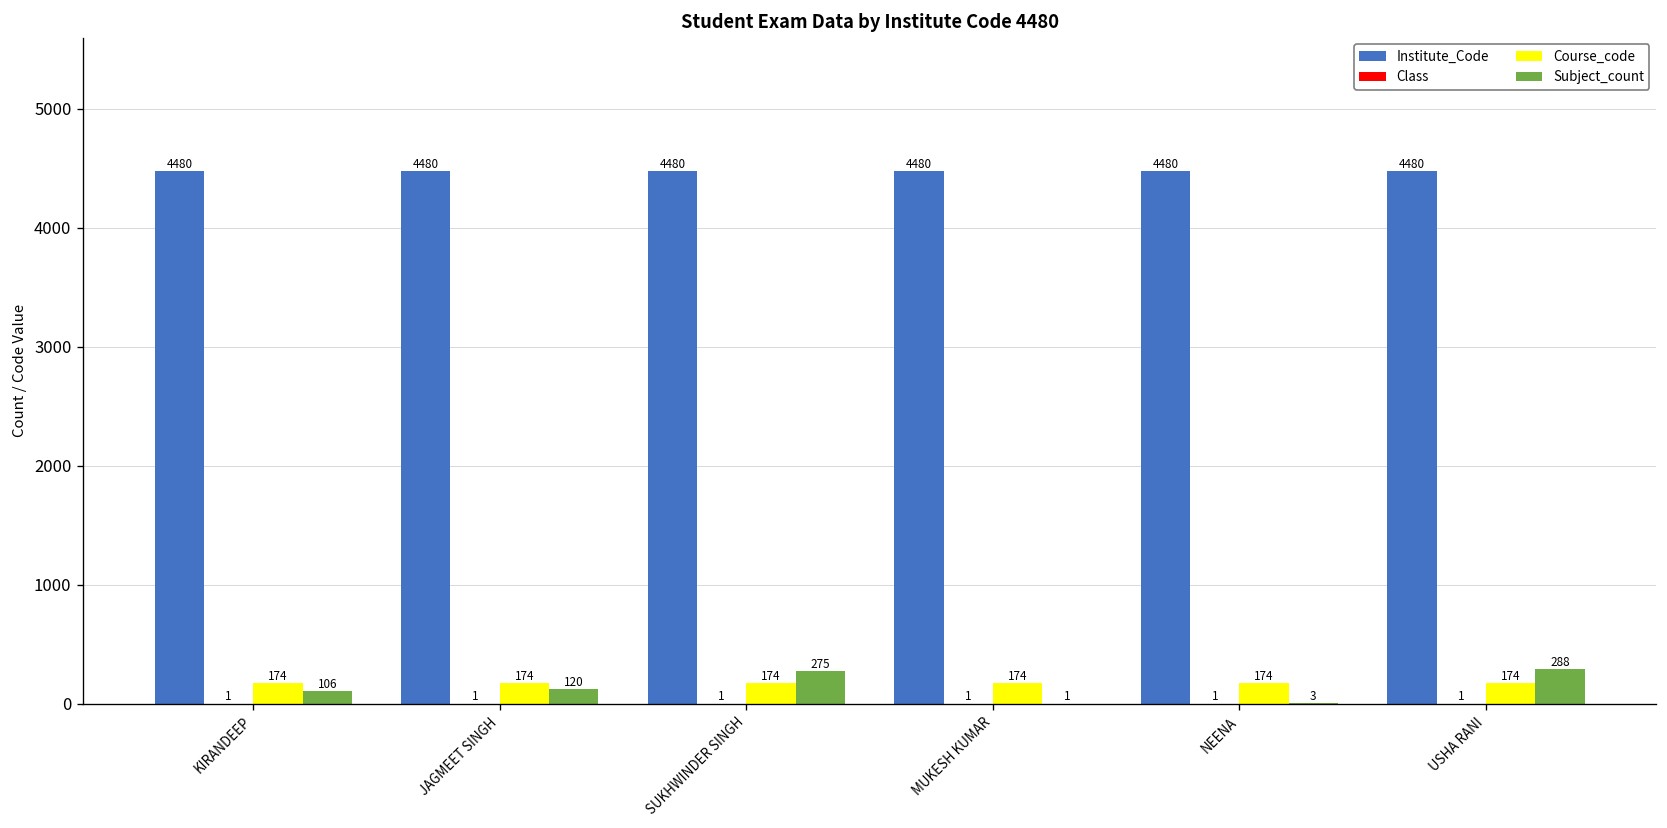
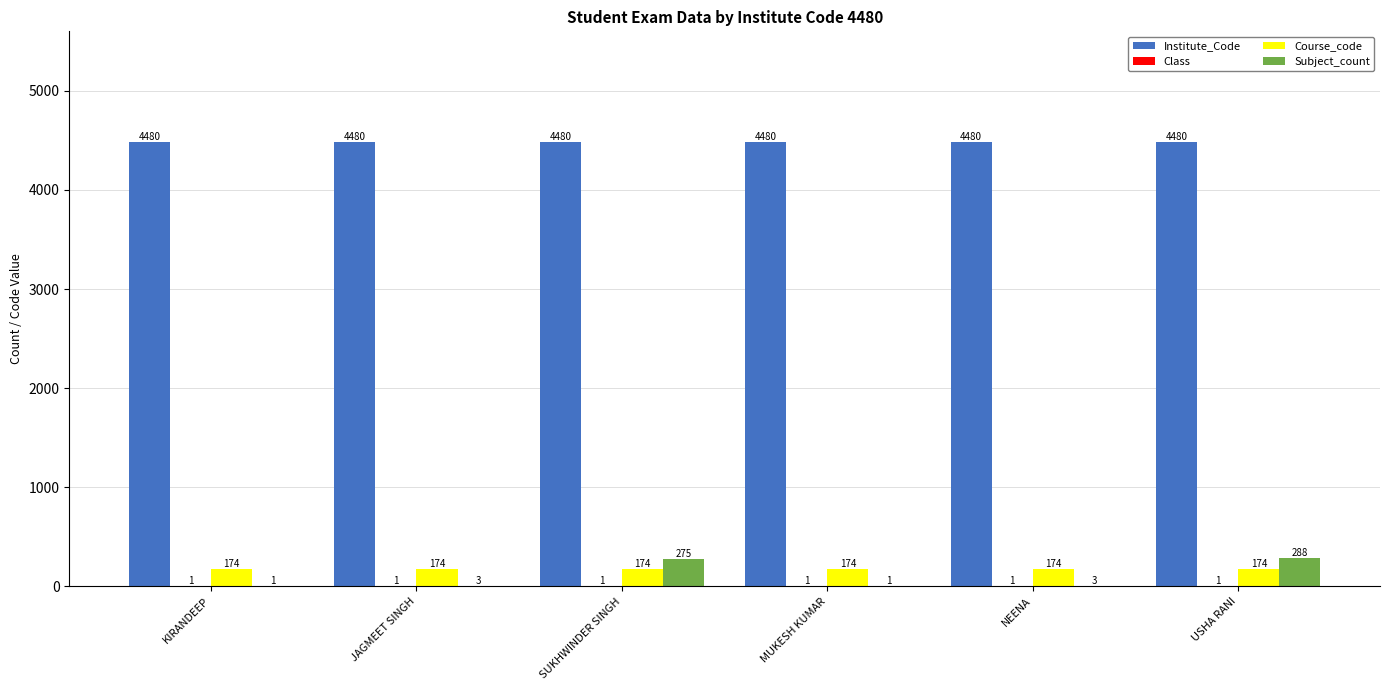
Subject_count, KIRANDEEP: 106 -> 1
Subject_count, JAGMEET SINGH: 120 -> 3
